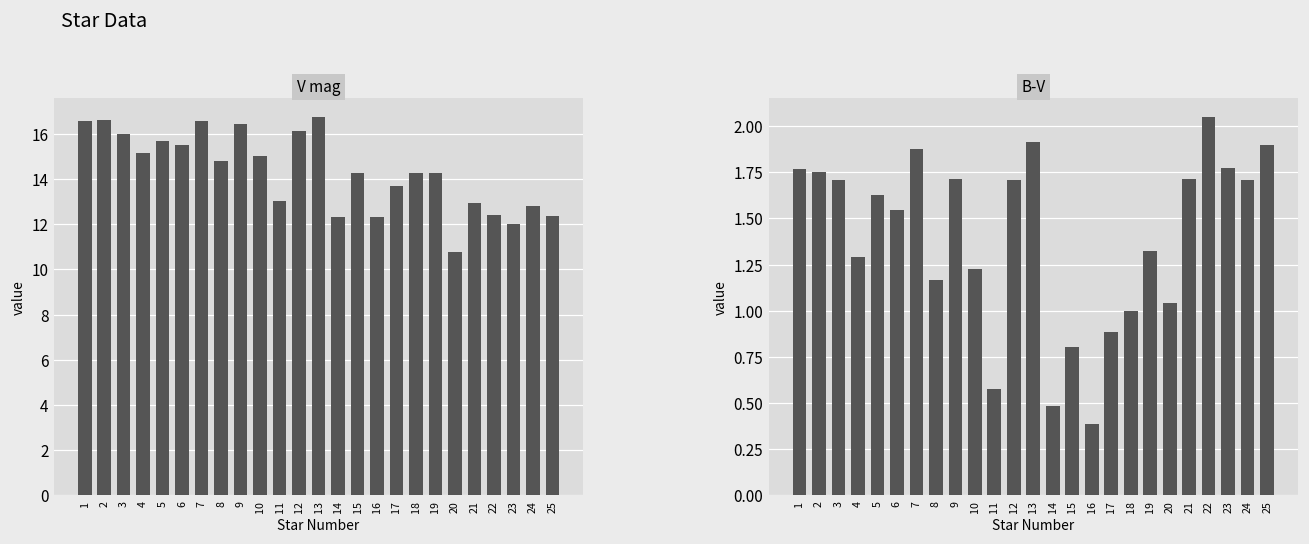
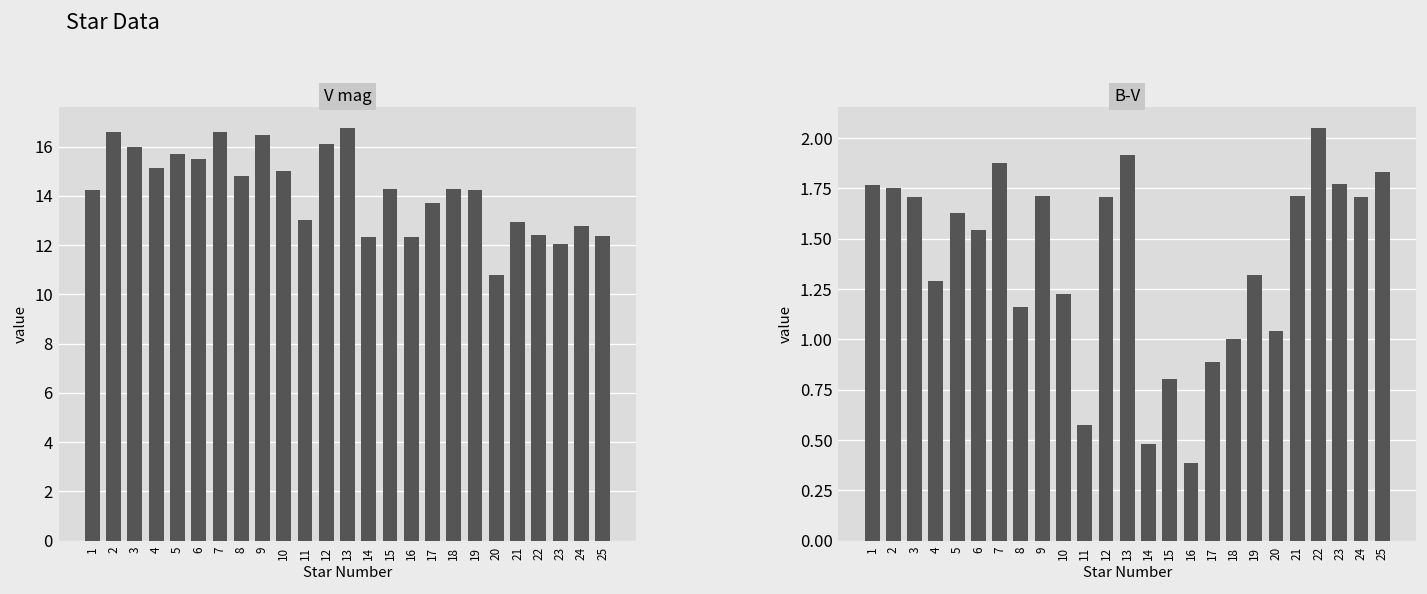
V mag, 1: 16.6 -> 14.2
B-V, 25: 1.90 -> 1.83
